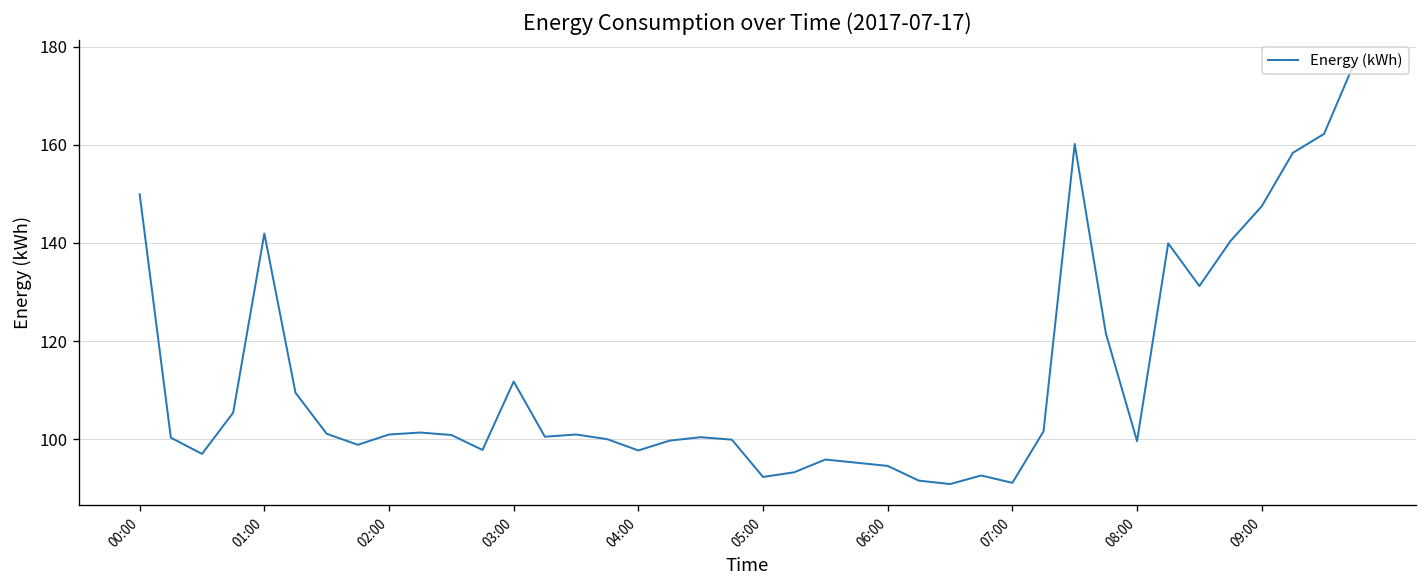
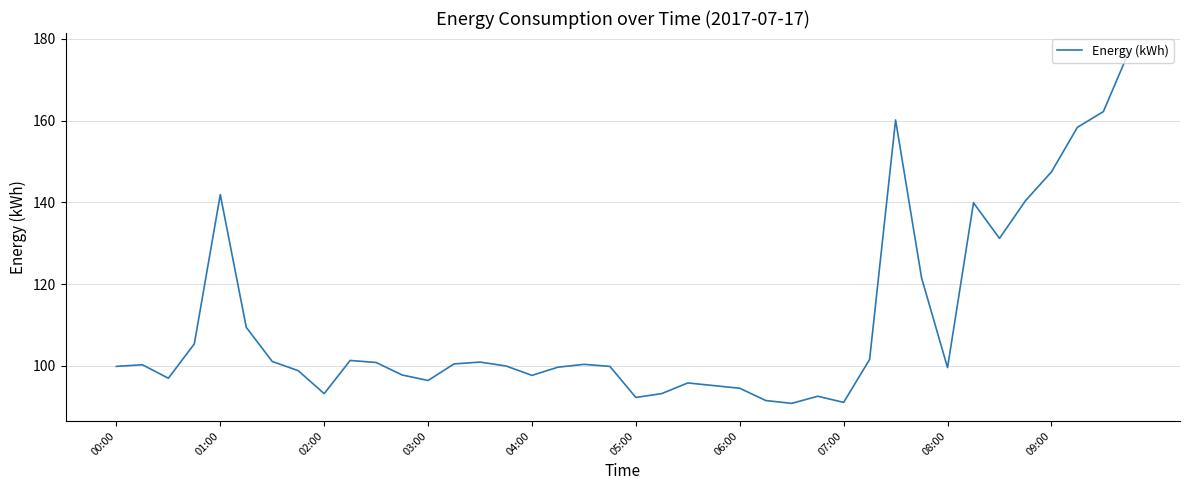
00:00: 150 -> 100
02:00: 101 -> 93
03:00: 112 -> 96
